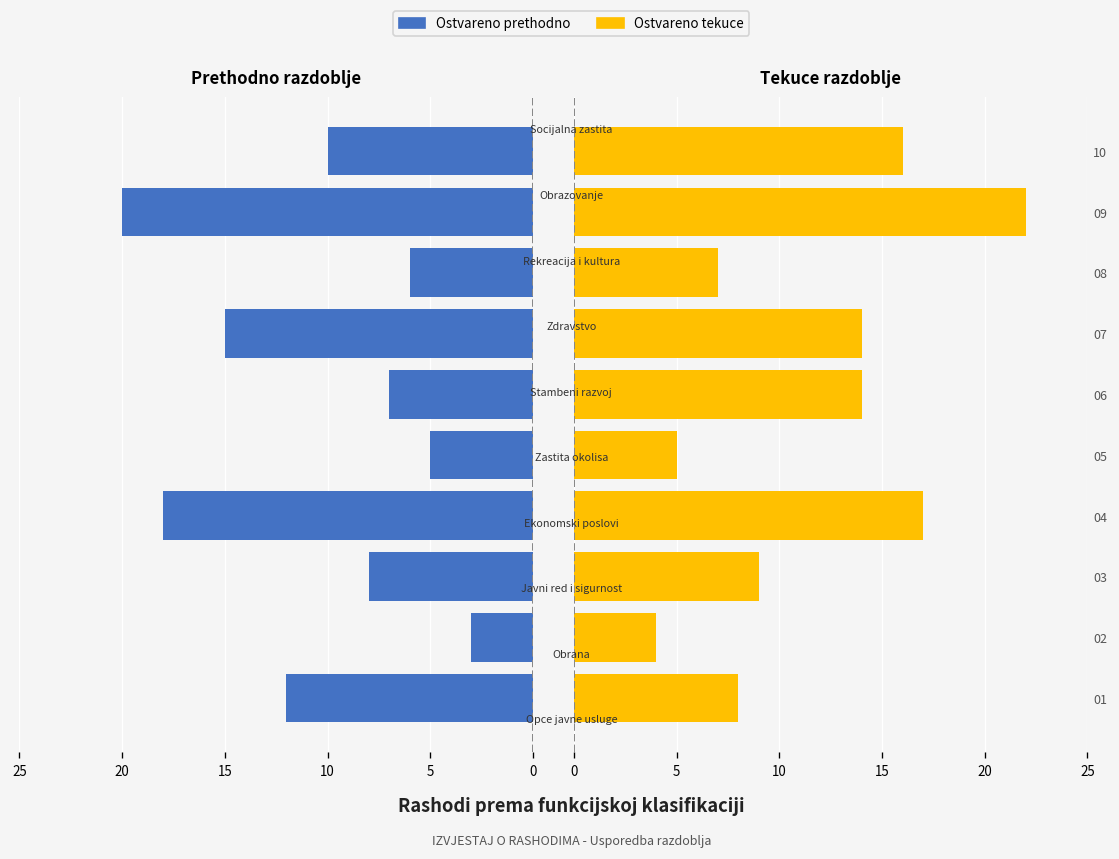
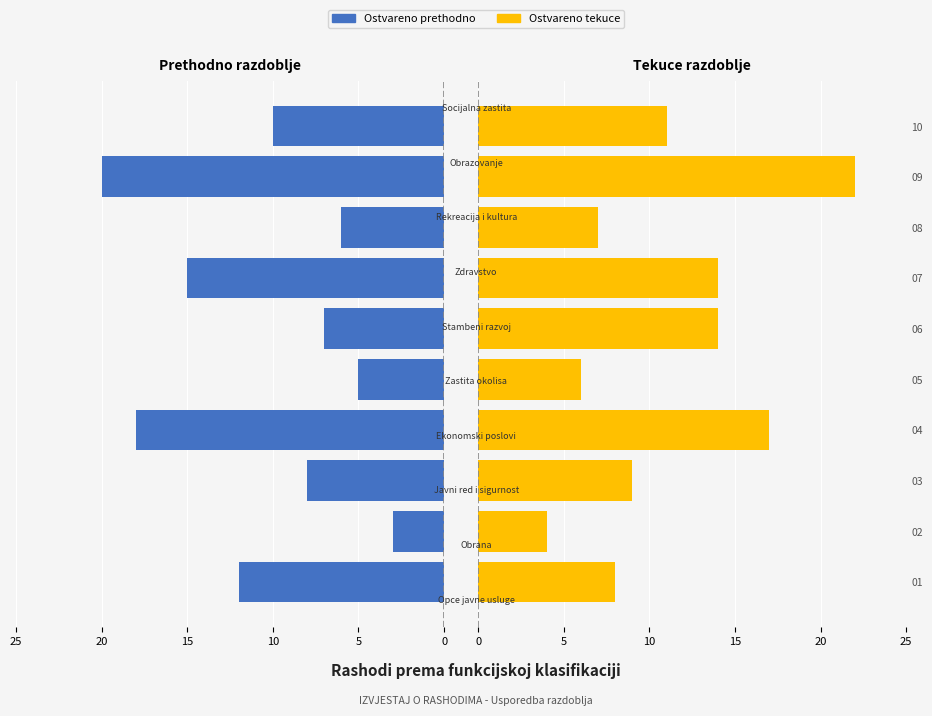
Tekuce razdoblje, 10: 16 -> 11
Tekuce razdoblje, 05: 5 -> 6
